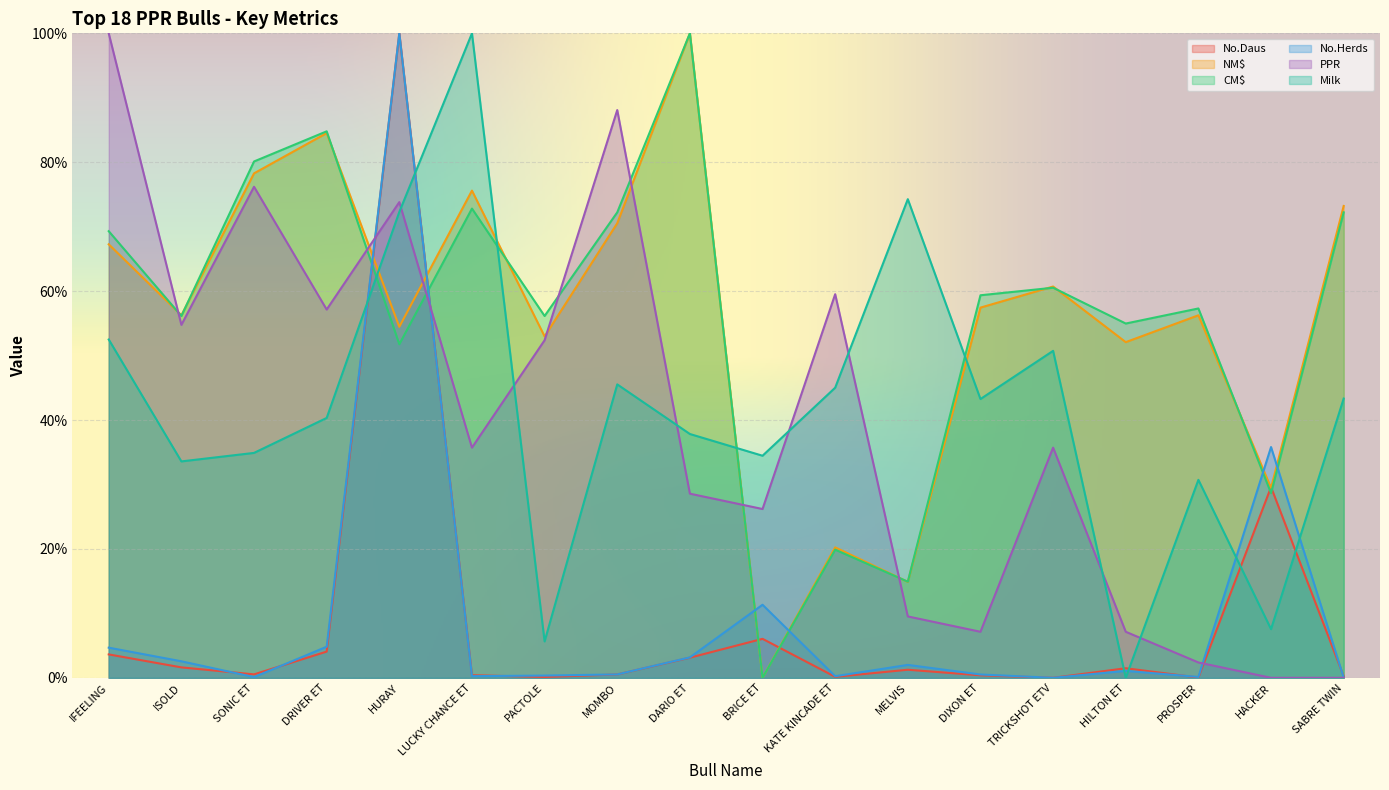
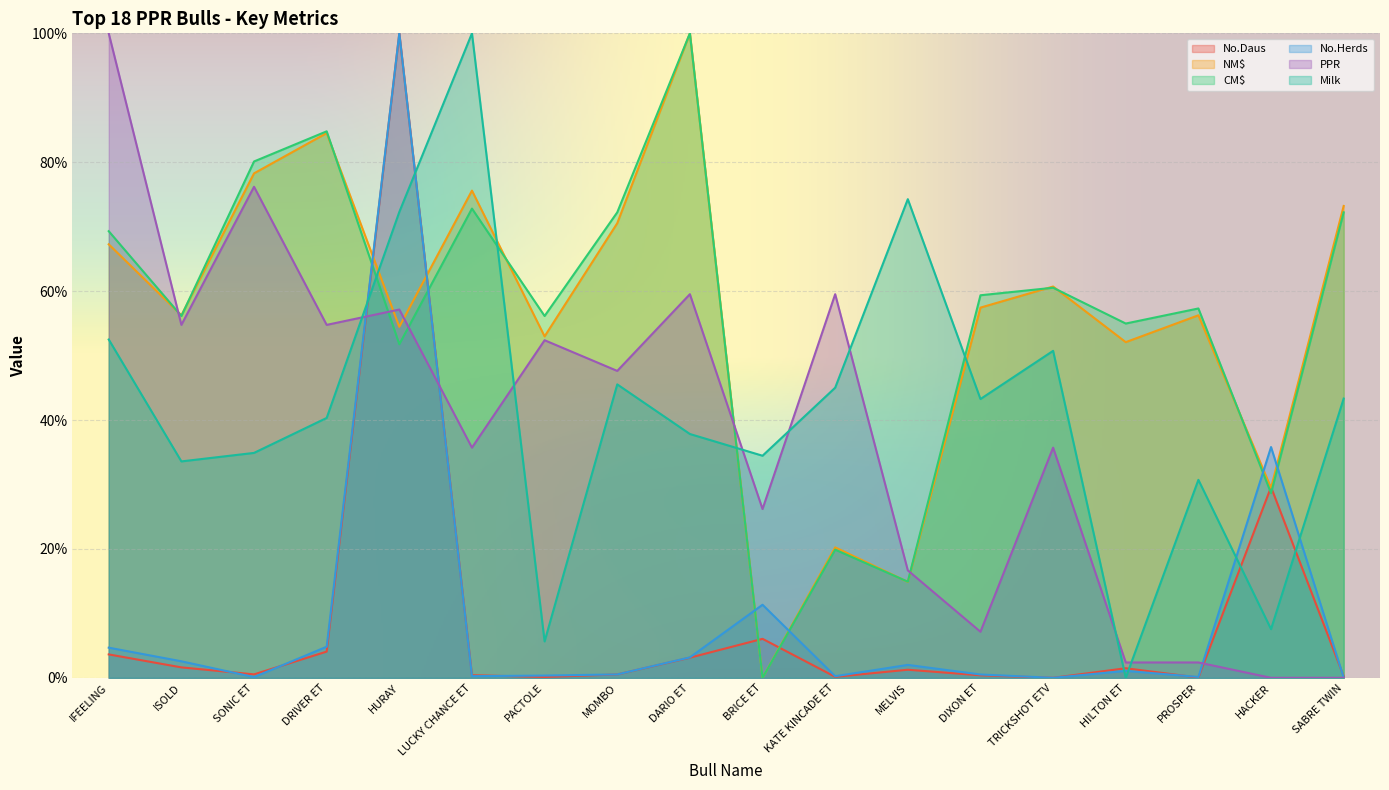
PPR, DRIVER ET: 57% -> 55%
PPR, HURAY: 74% -> 57%
PPR, MOMBO: 88% -> 48%
PPR, DARIO ET: 29% -> 60%
PPR, MELVIS: 10% -> 17%
PPR, HILTON ET: 7% -> 2%
